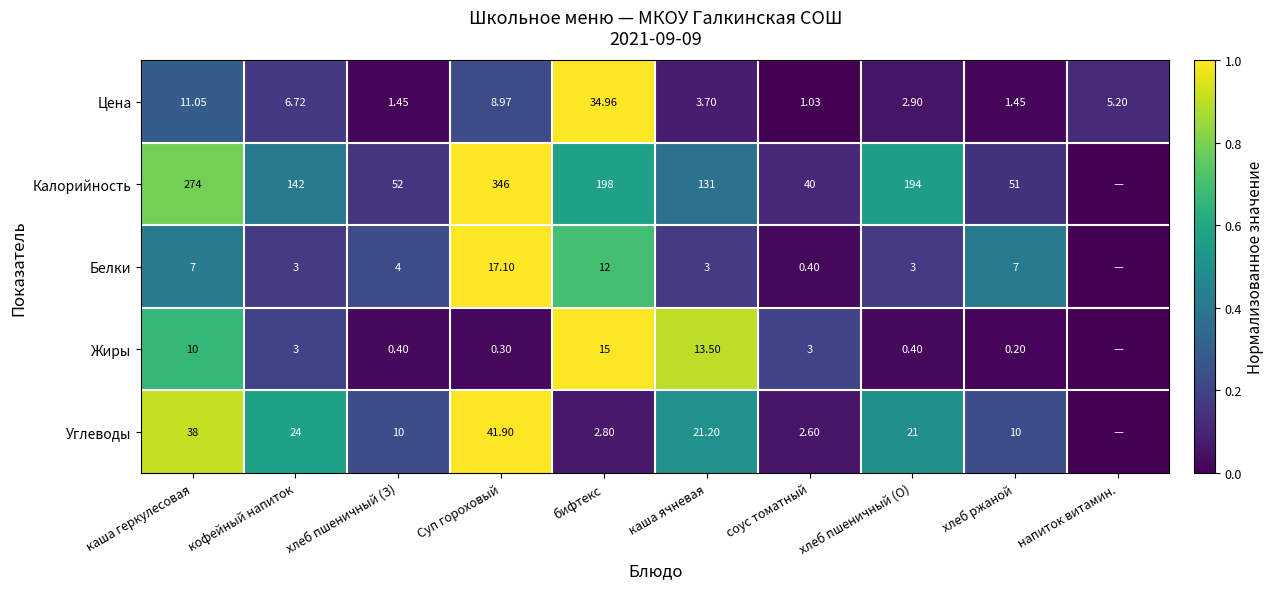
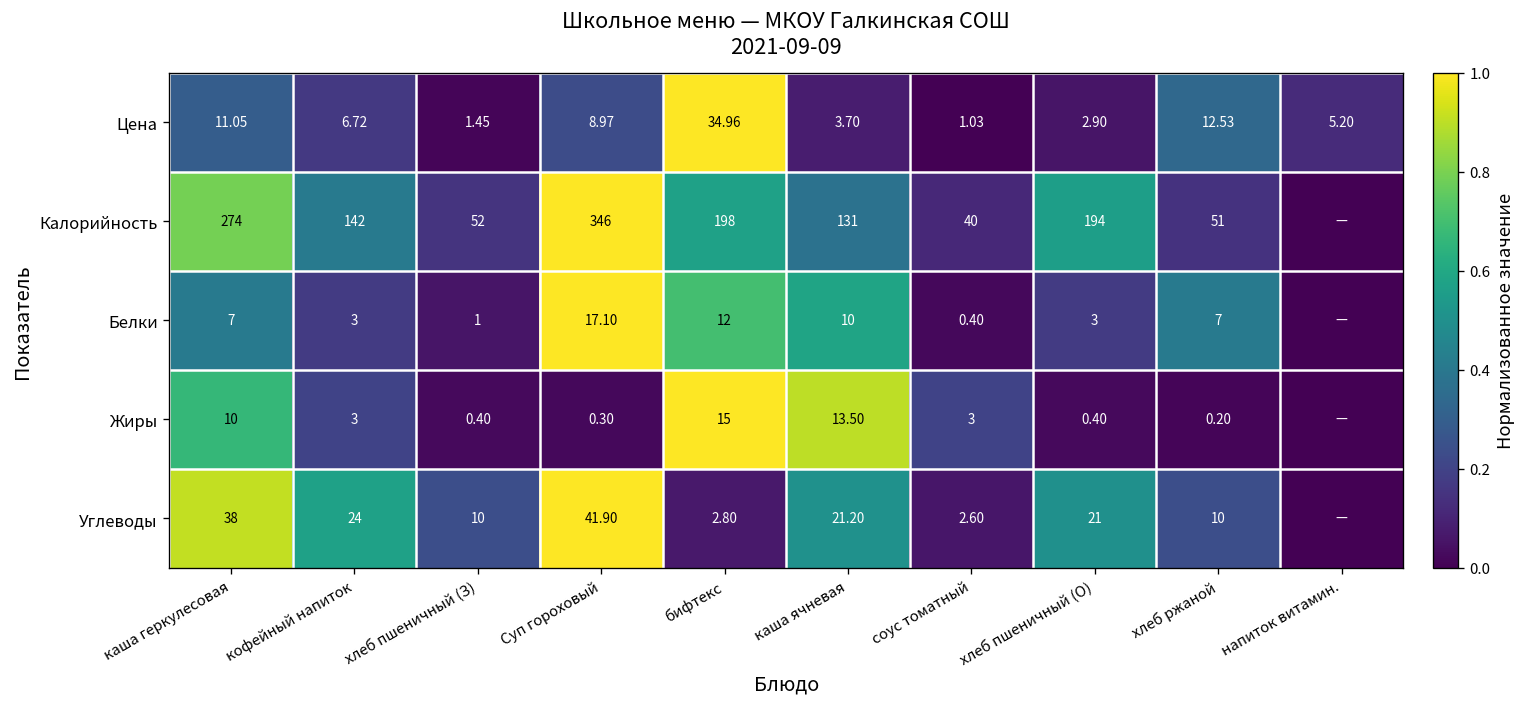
Цена, хлеб ржаной: 1.45 -> 12.53
Белки, хлеб пшеничный (З): 4 -> 1
Белки, каша ячневая: 3 -> 10
